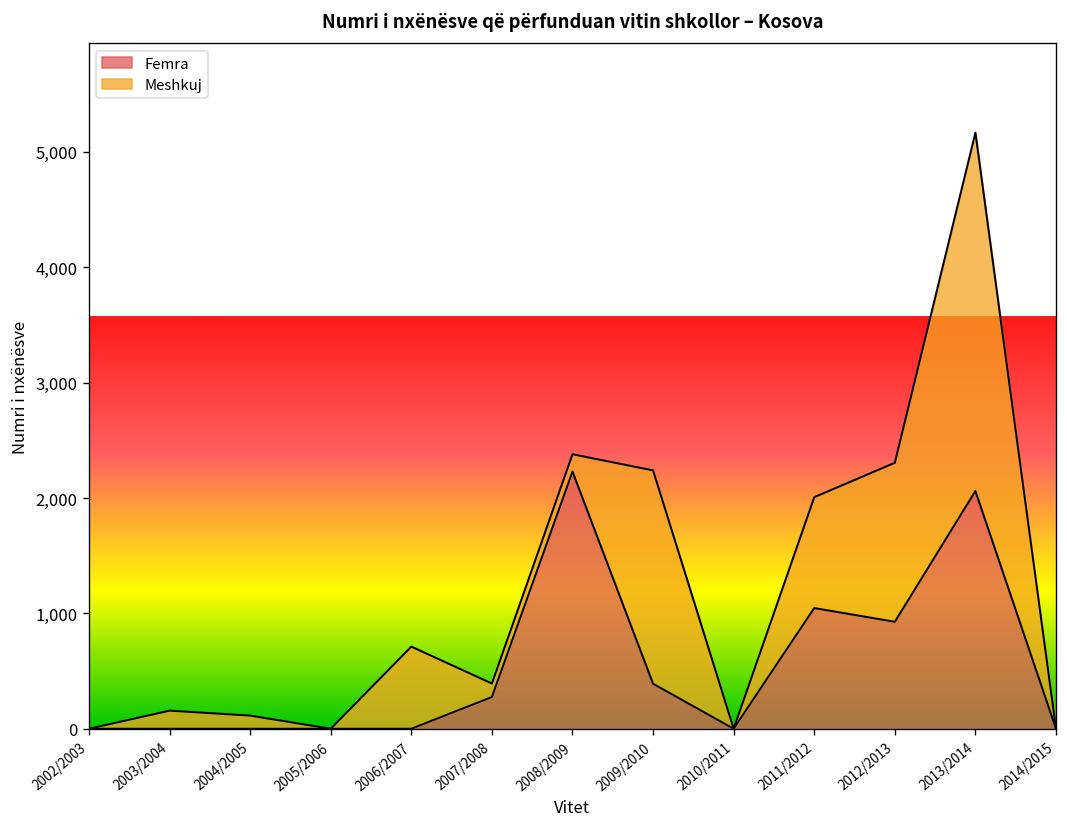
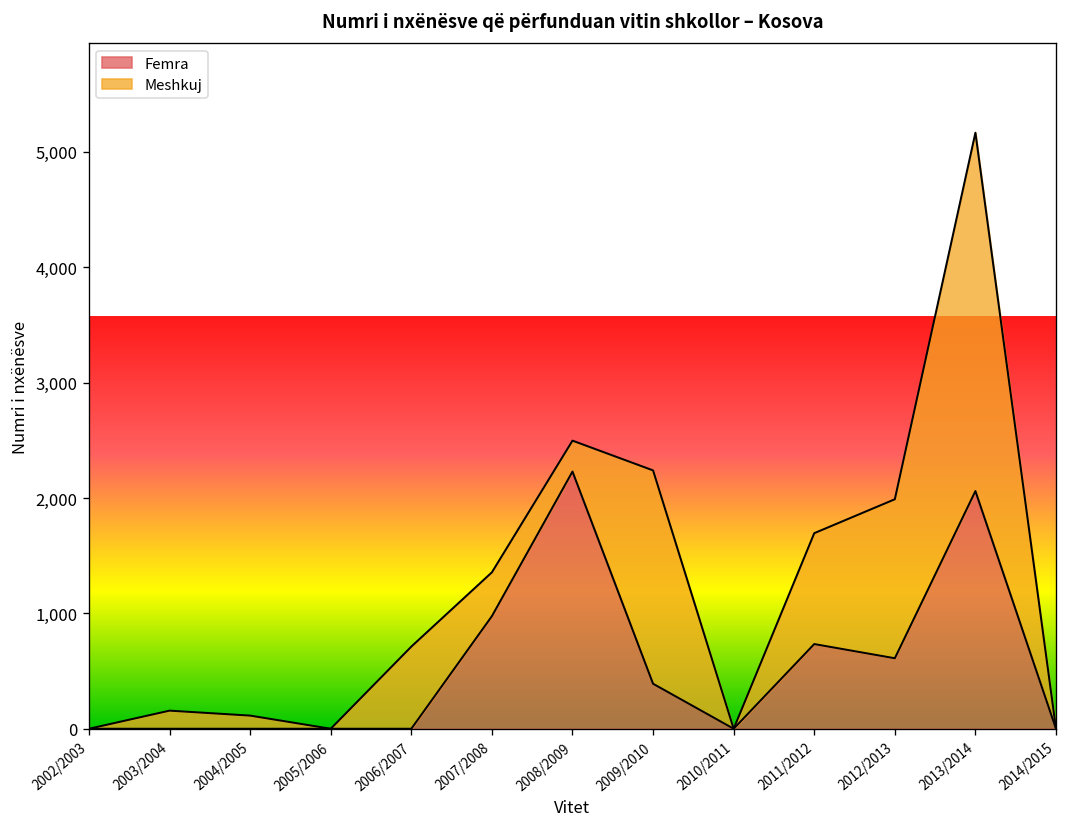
Femra, 2007/2008: 300 -> 1,000
Meshkuj, 2007/2008: 100 -> 400
Meshkuj, 2008/2009: 200 -> 300
Femra, 2011/2012: 1,000 -> 700
Femra, 2012/2013: 900 -> 600
